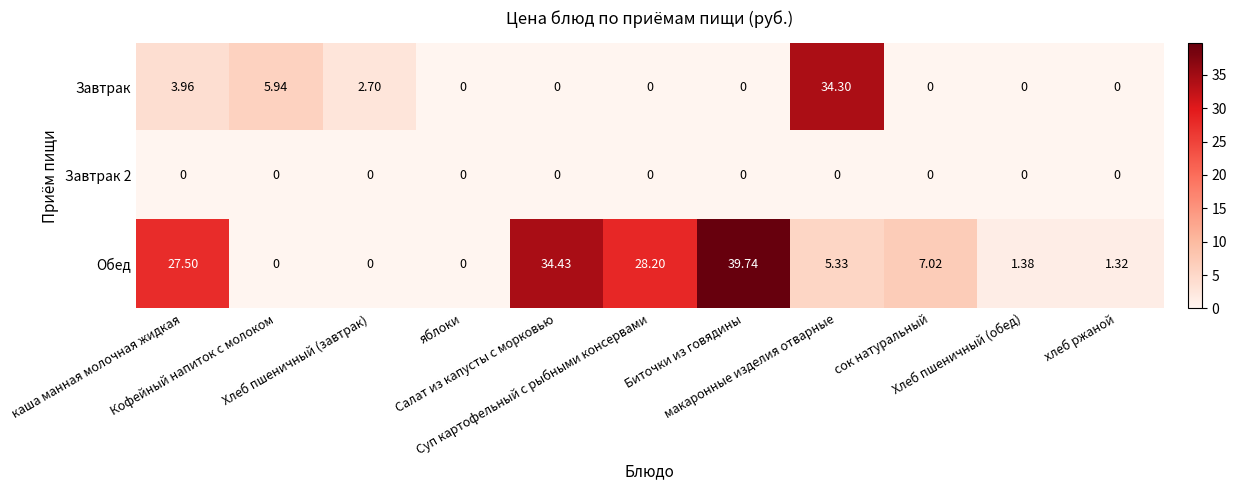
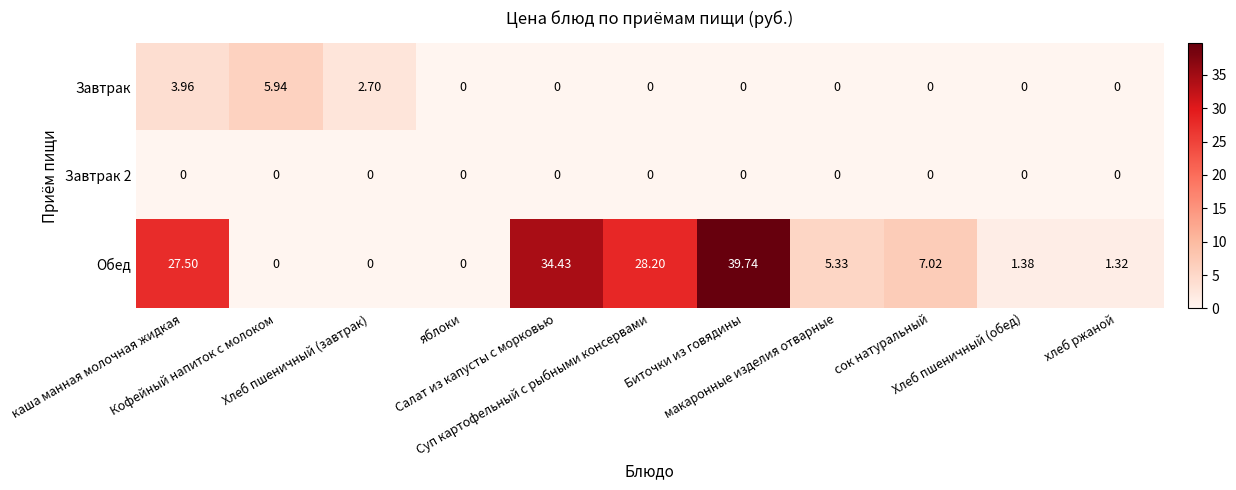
Завтрак, макаронные изделия отварные: 34.30 -> 0
